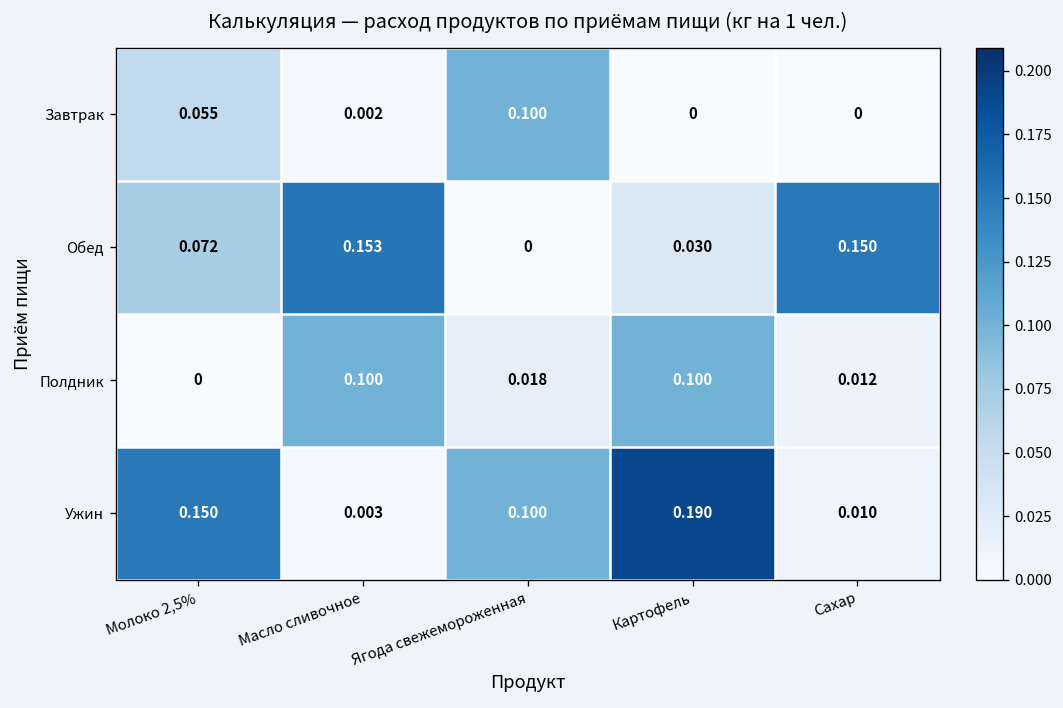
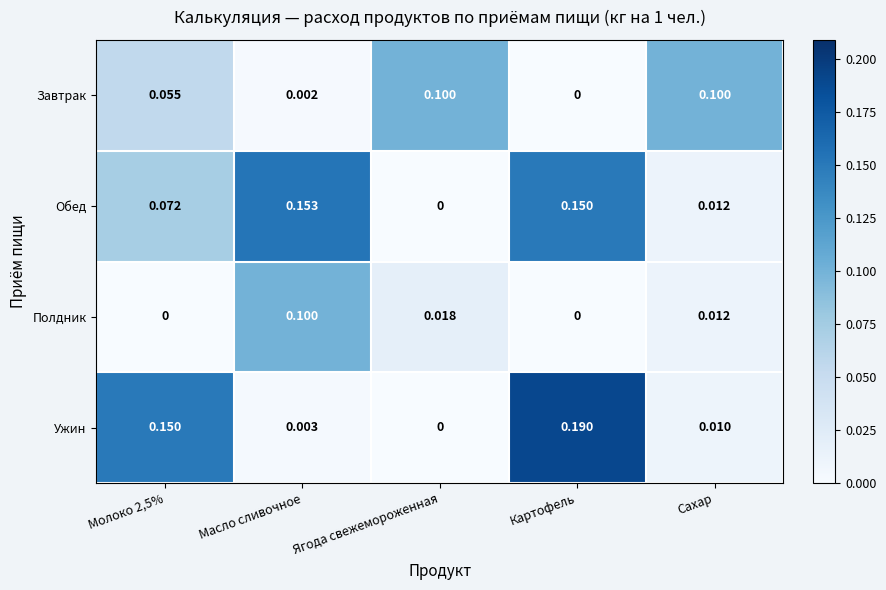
Завтрак, Сахар: 0 -> 0.100
Обед, Картофель: 0.030 -> 0.150
Обед, Сахар: 0.150 -> 0.012
Полдник, Картофель: 0.100 -> 0
Ужин, Ягода свежемороженная: 0.100 -> 0
